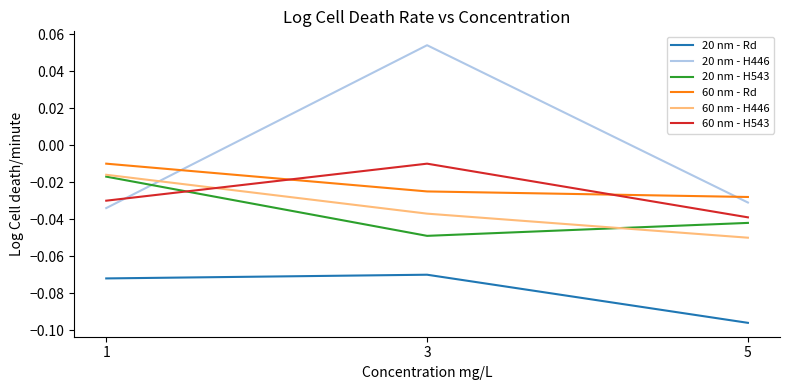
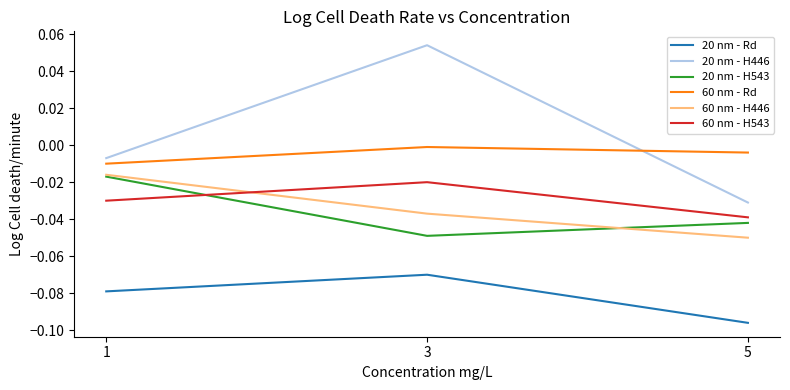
20 nm - Rd, 1: -0.072 -> -0.079
20 nm - H446, 1: -0.034 -> -0.007
60 nm - Rd, 3: -0.025 -> -0.001
60 nm - H543, 3: -0.01 -> -0.02
60 nm - Rd, 5: -0.028 -> -0.004
